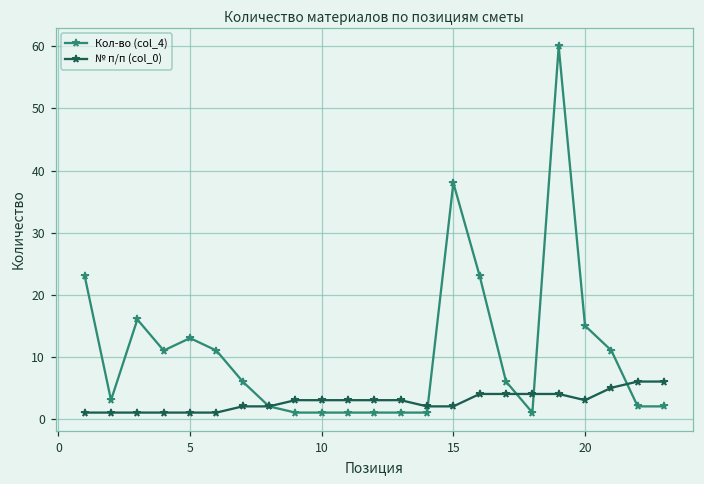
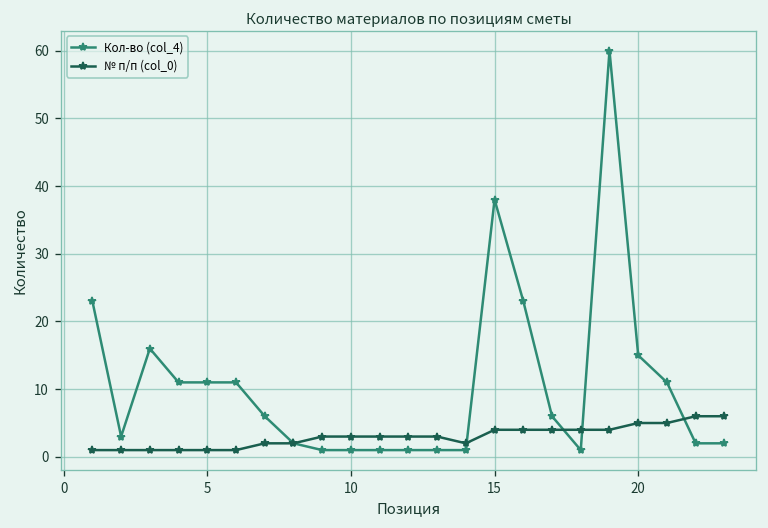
Кол-во (col_4), 5: 13 -> 11
№ п/п (col_0), 15: 2 -> 4
№ п/п (col_0), 20: 3 -> 5
